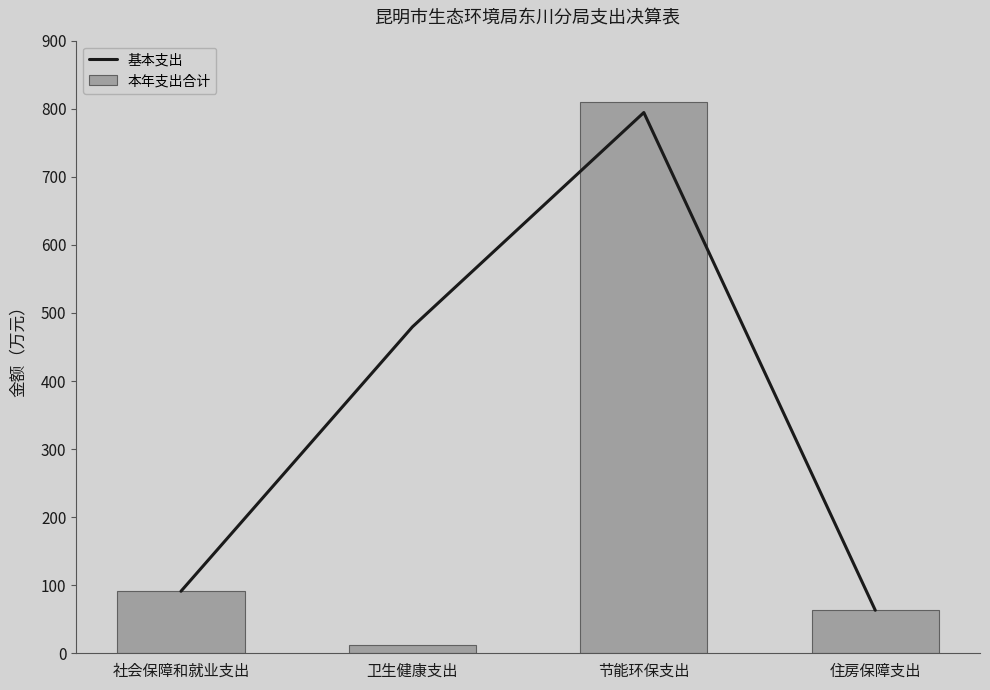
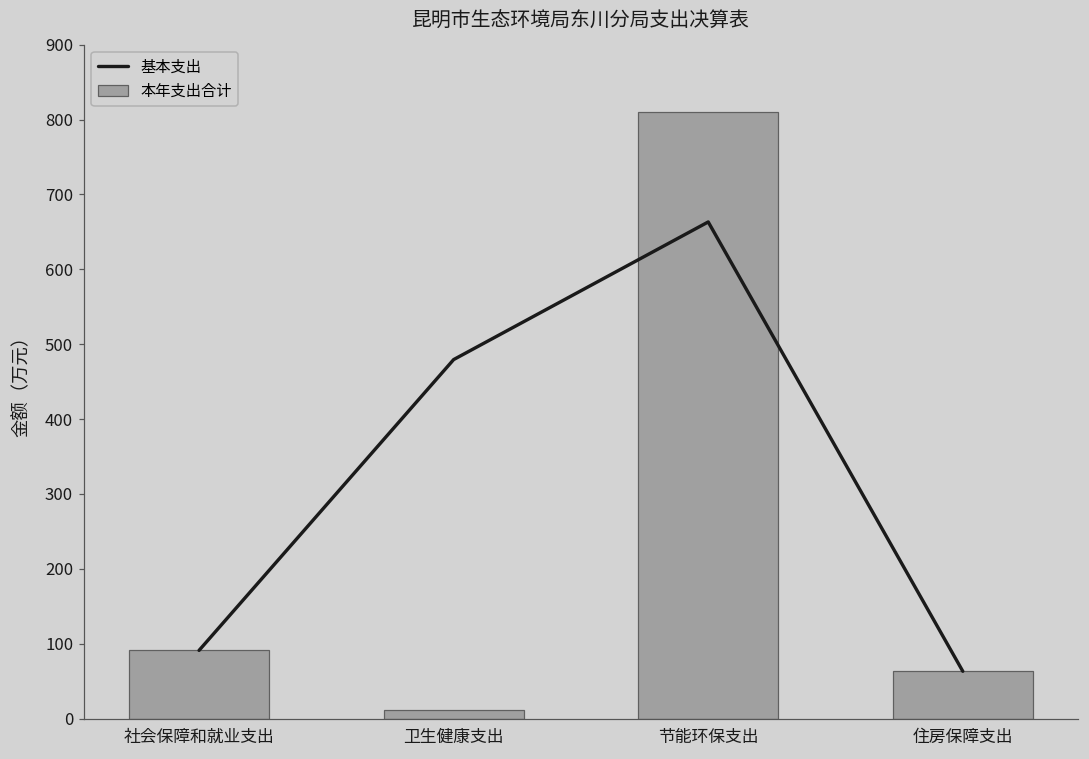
基本支出, 节能环保支出: 790 -> 660
